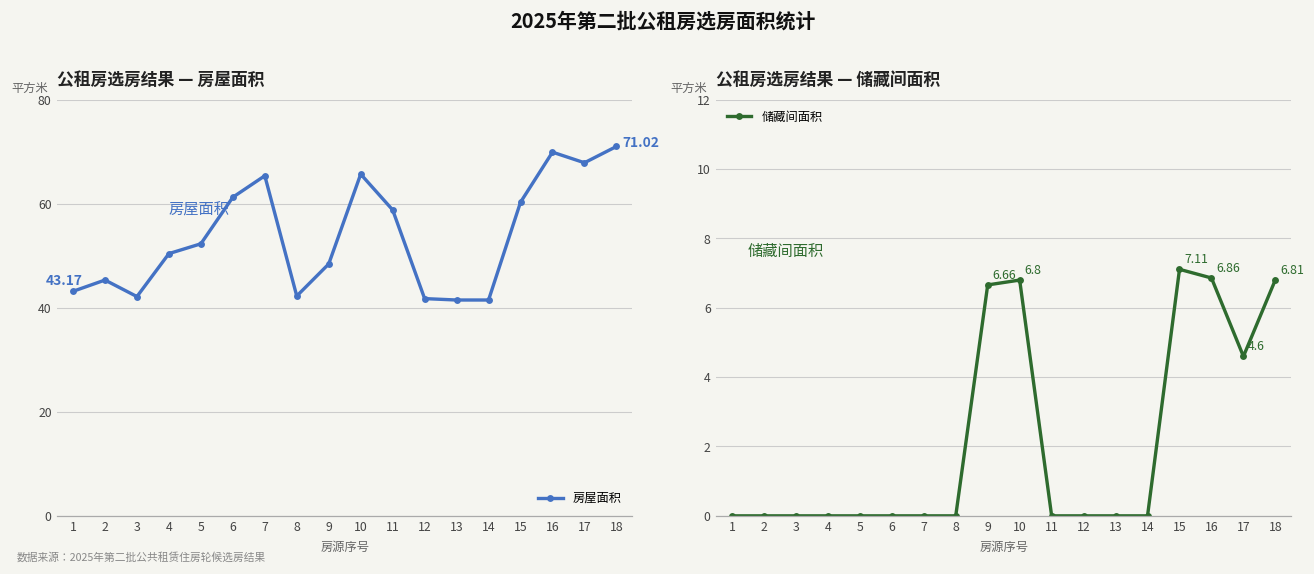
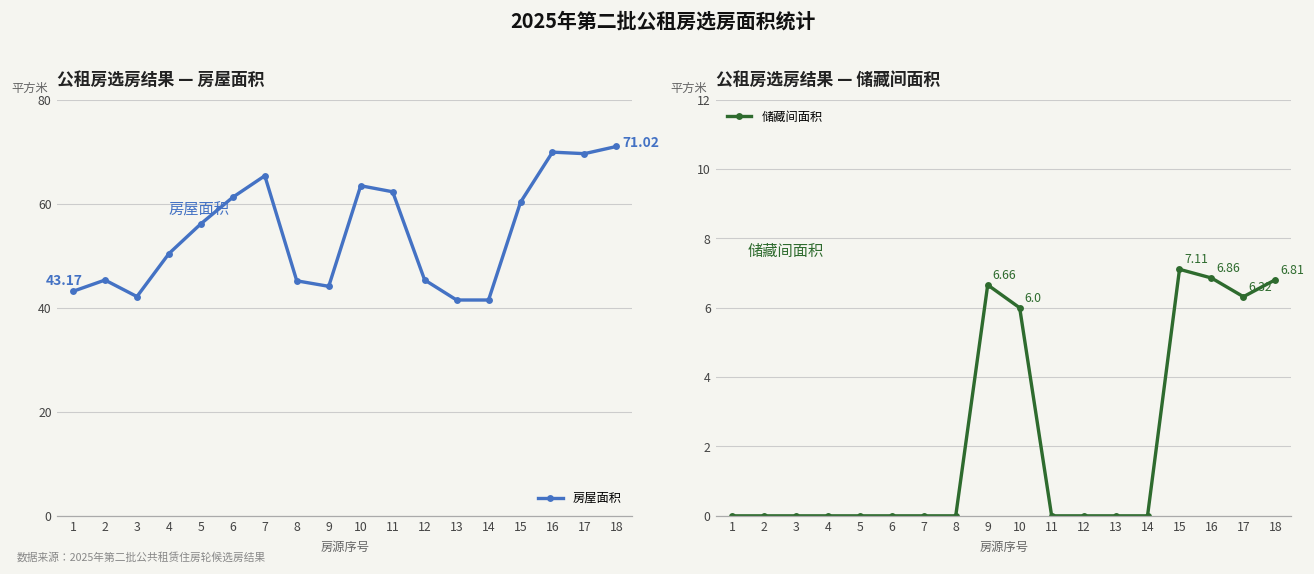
公租房选房结果 — 房屋面积, 5: 52 -> 56
公租房选房结果 — 房屋面积, 8: 42 -> 45
公租房选房结果 — 房屋面积, 9: 48 -> 44
公租房选房结果 — 房屋面积, 10: 66 -> 63
公租房选房结果 — 房屋面积, 11: 59 -> 62
公租房选房结果 — 房屋面积, 12: 42 -> 45
公租房选房结果 — 房屋面积, 17: 68 -> 70
公租房选房结果 — 储藏间面积, 10: 6.8 -> 6.0
公租房选房结果 — 储藏间面积, 17: 4.6 -> 6.32
